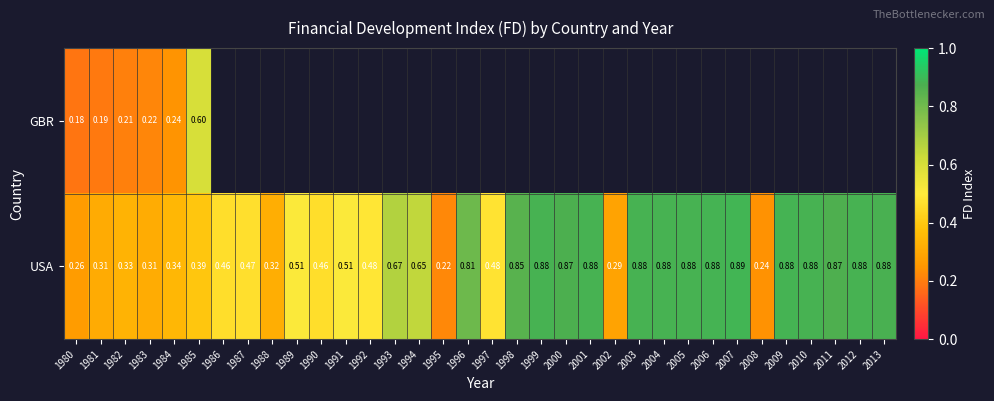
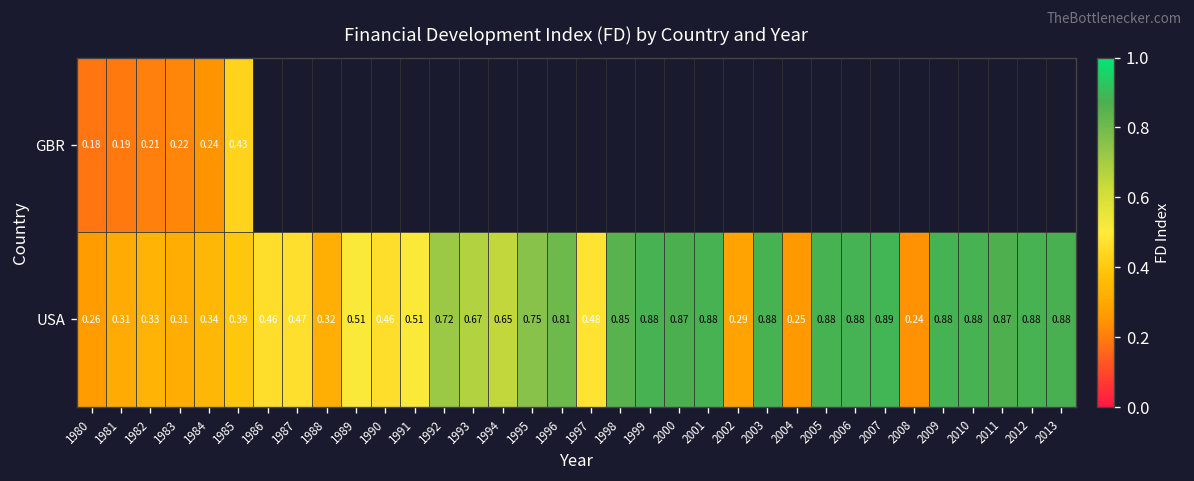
GBR, 1985: 0.60 -> 0.43
USA, 1992: 0.48 -> 0.72
USA, 1995: 0.22 -> 0.75
USA, 2004: 0.88 -> 0.25
